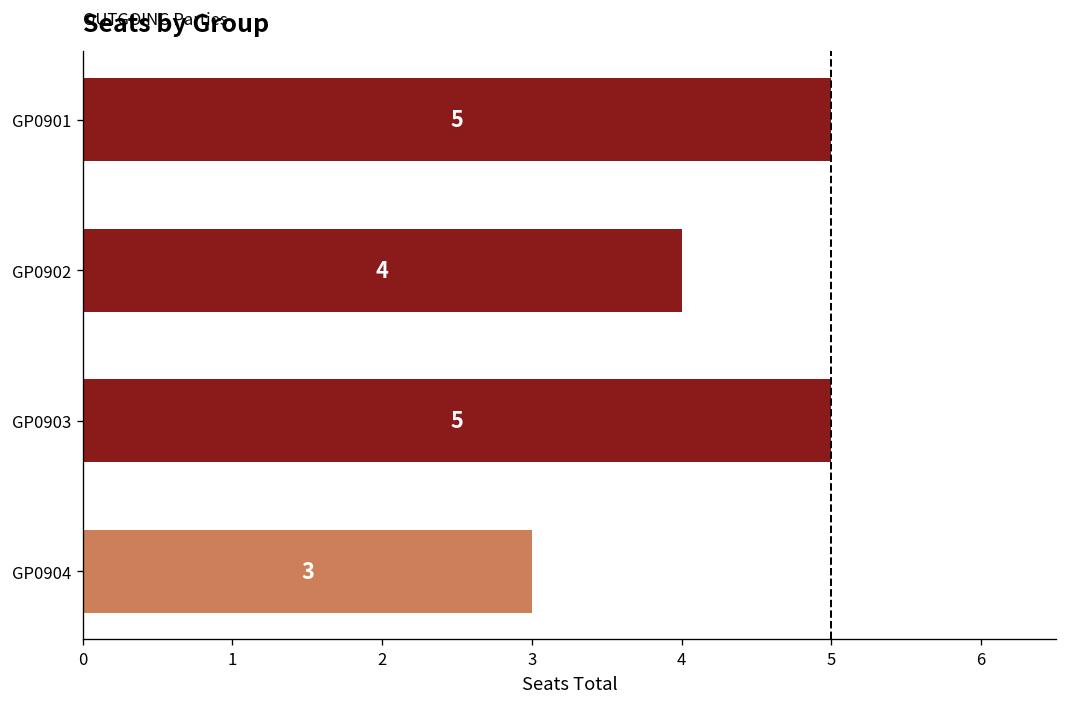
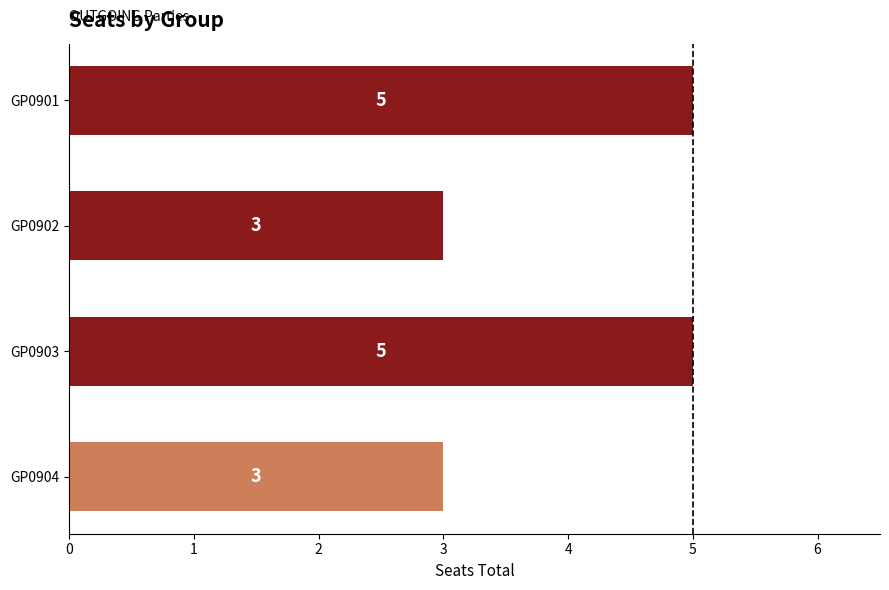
GP0902: 4 -> 3
